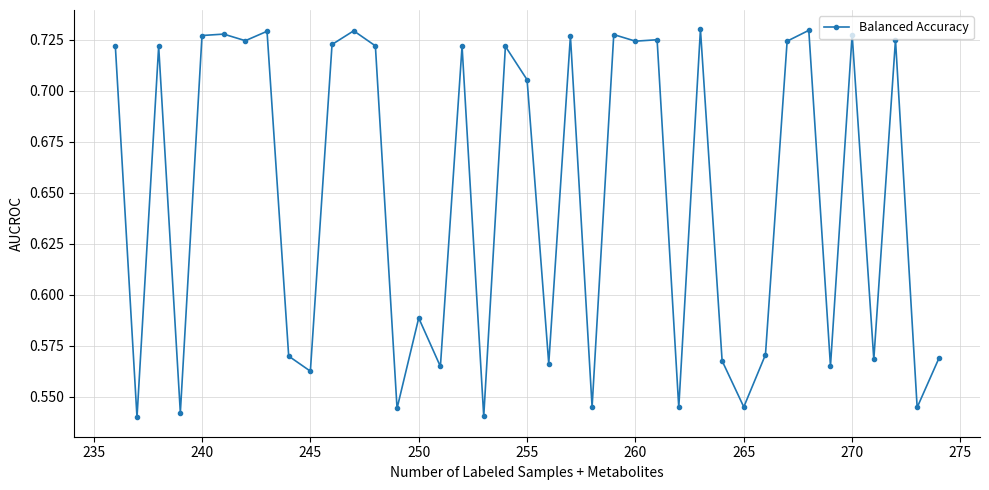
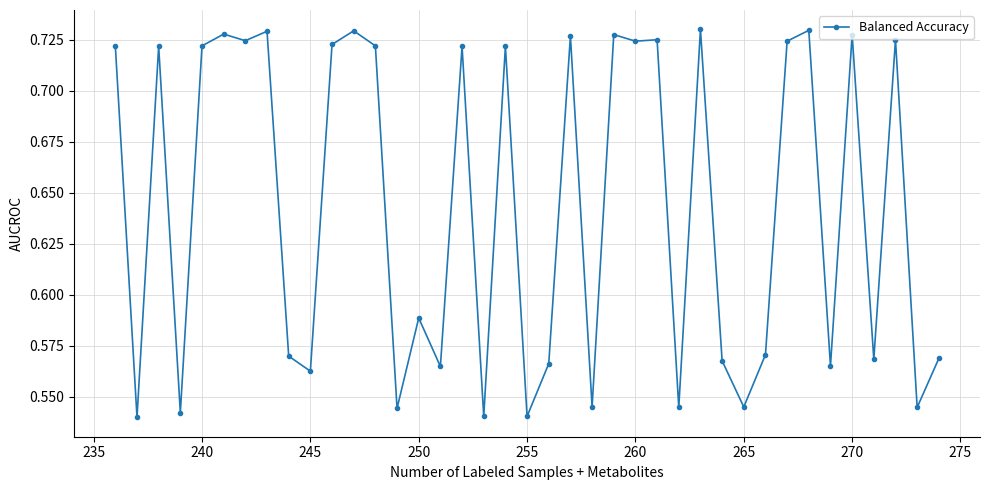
240: 0.727 -> 0.722
255: 0.705 -> 0.540
